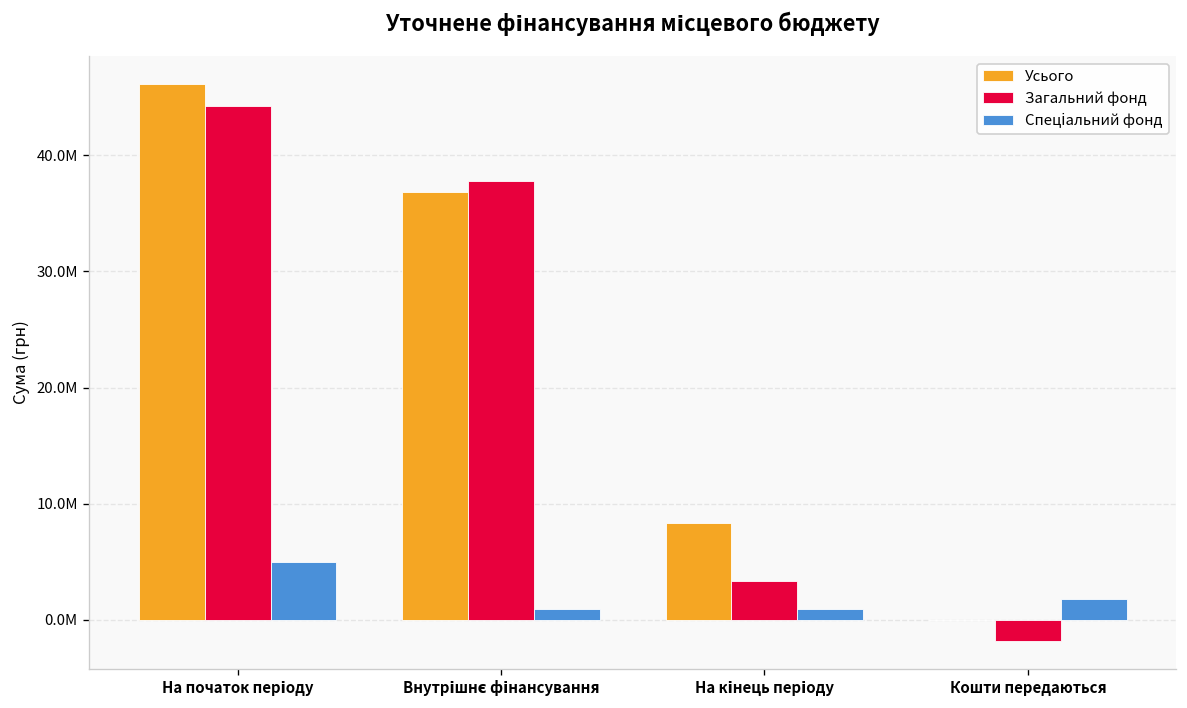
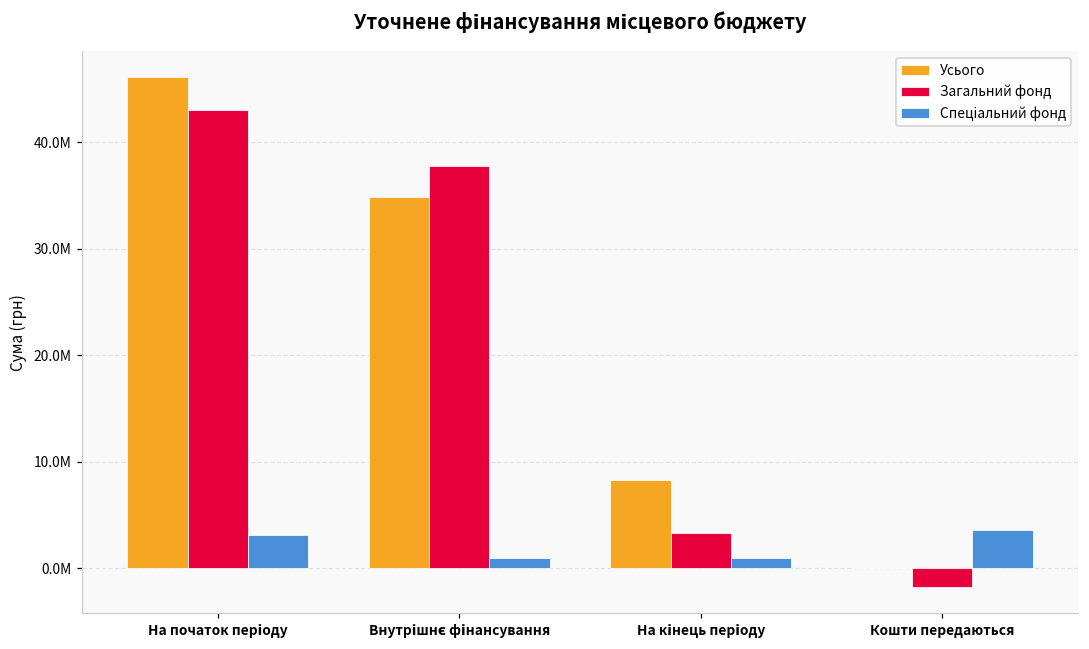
Загальний фонд, На початок періоду: 44000000 -> 43000000
Спеціальний фонд, На початок періоду: 5000000 -> 3000000
Усього, Внутрішнє фінансування: 37000000 -> 35000000
Спеціальний фонд, Кошти передаються: 2000000 -> 4000000
